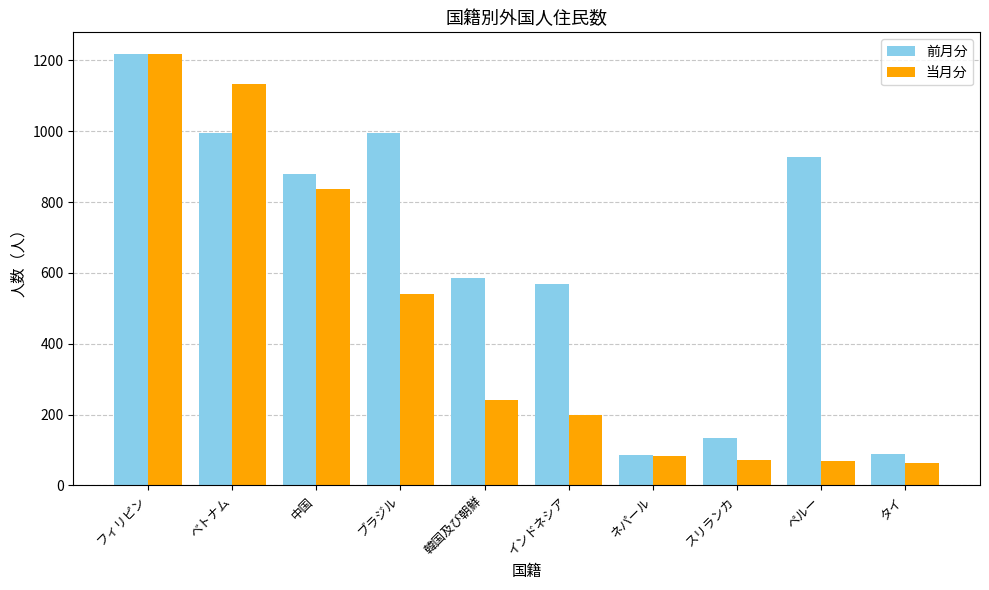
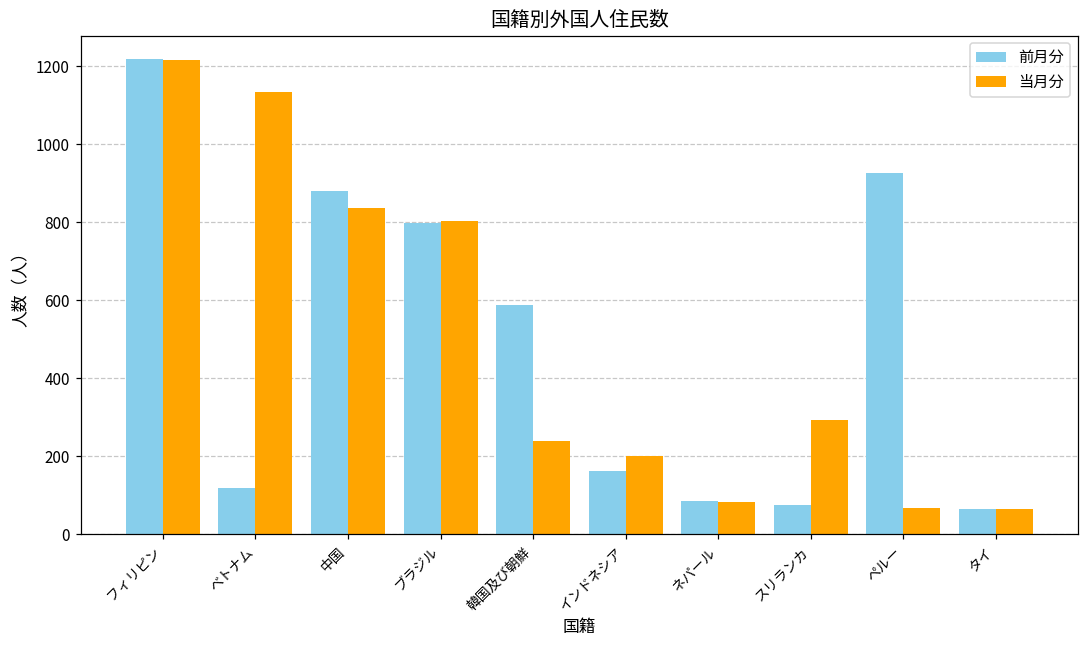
前月分, ベトナム: 1000 -> 120
前月分, ブラジル: 1000 -> 800
当月分, ブラジル: 540 -> 800
前月分, インドネシア: 570 -> 160
前月分, スリランカ: 130 -> 70
当月分, スリランカ: 70 -> 290
前月分, タイ: 90 -> 60
